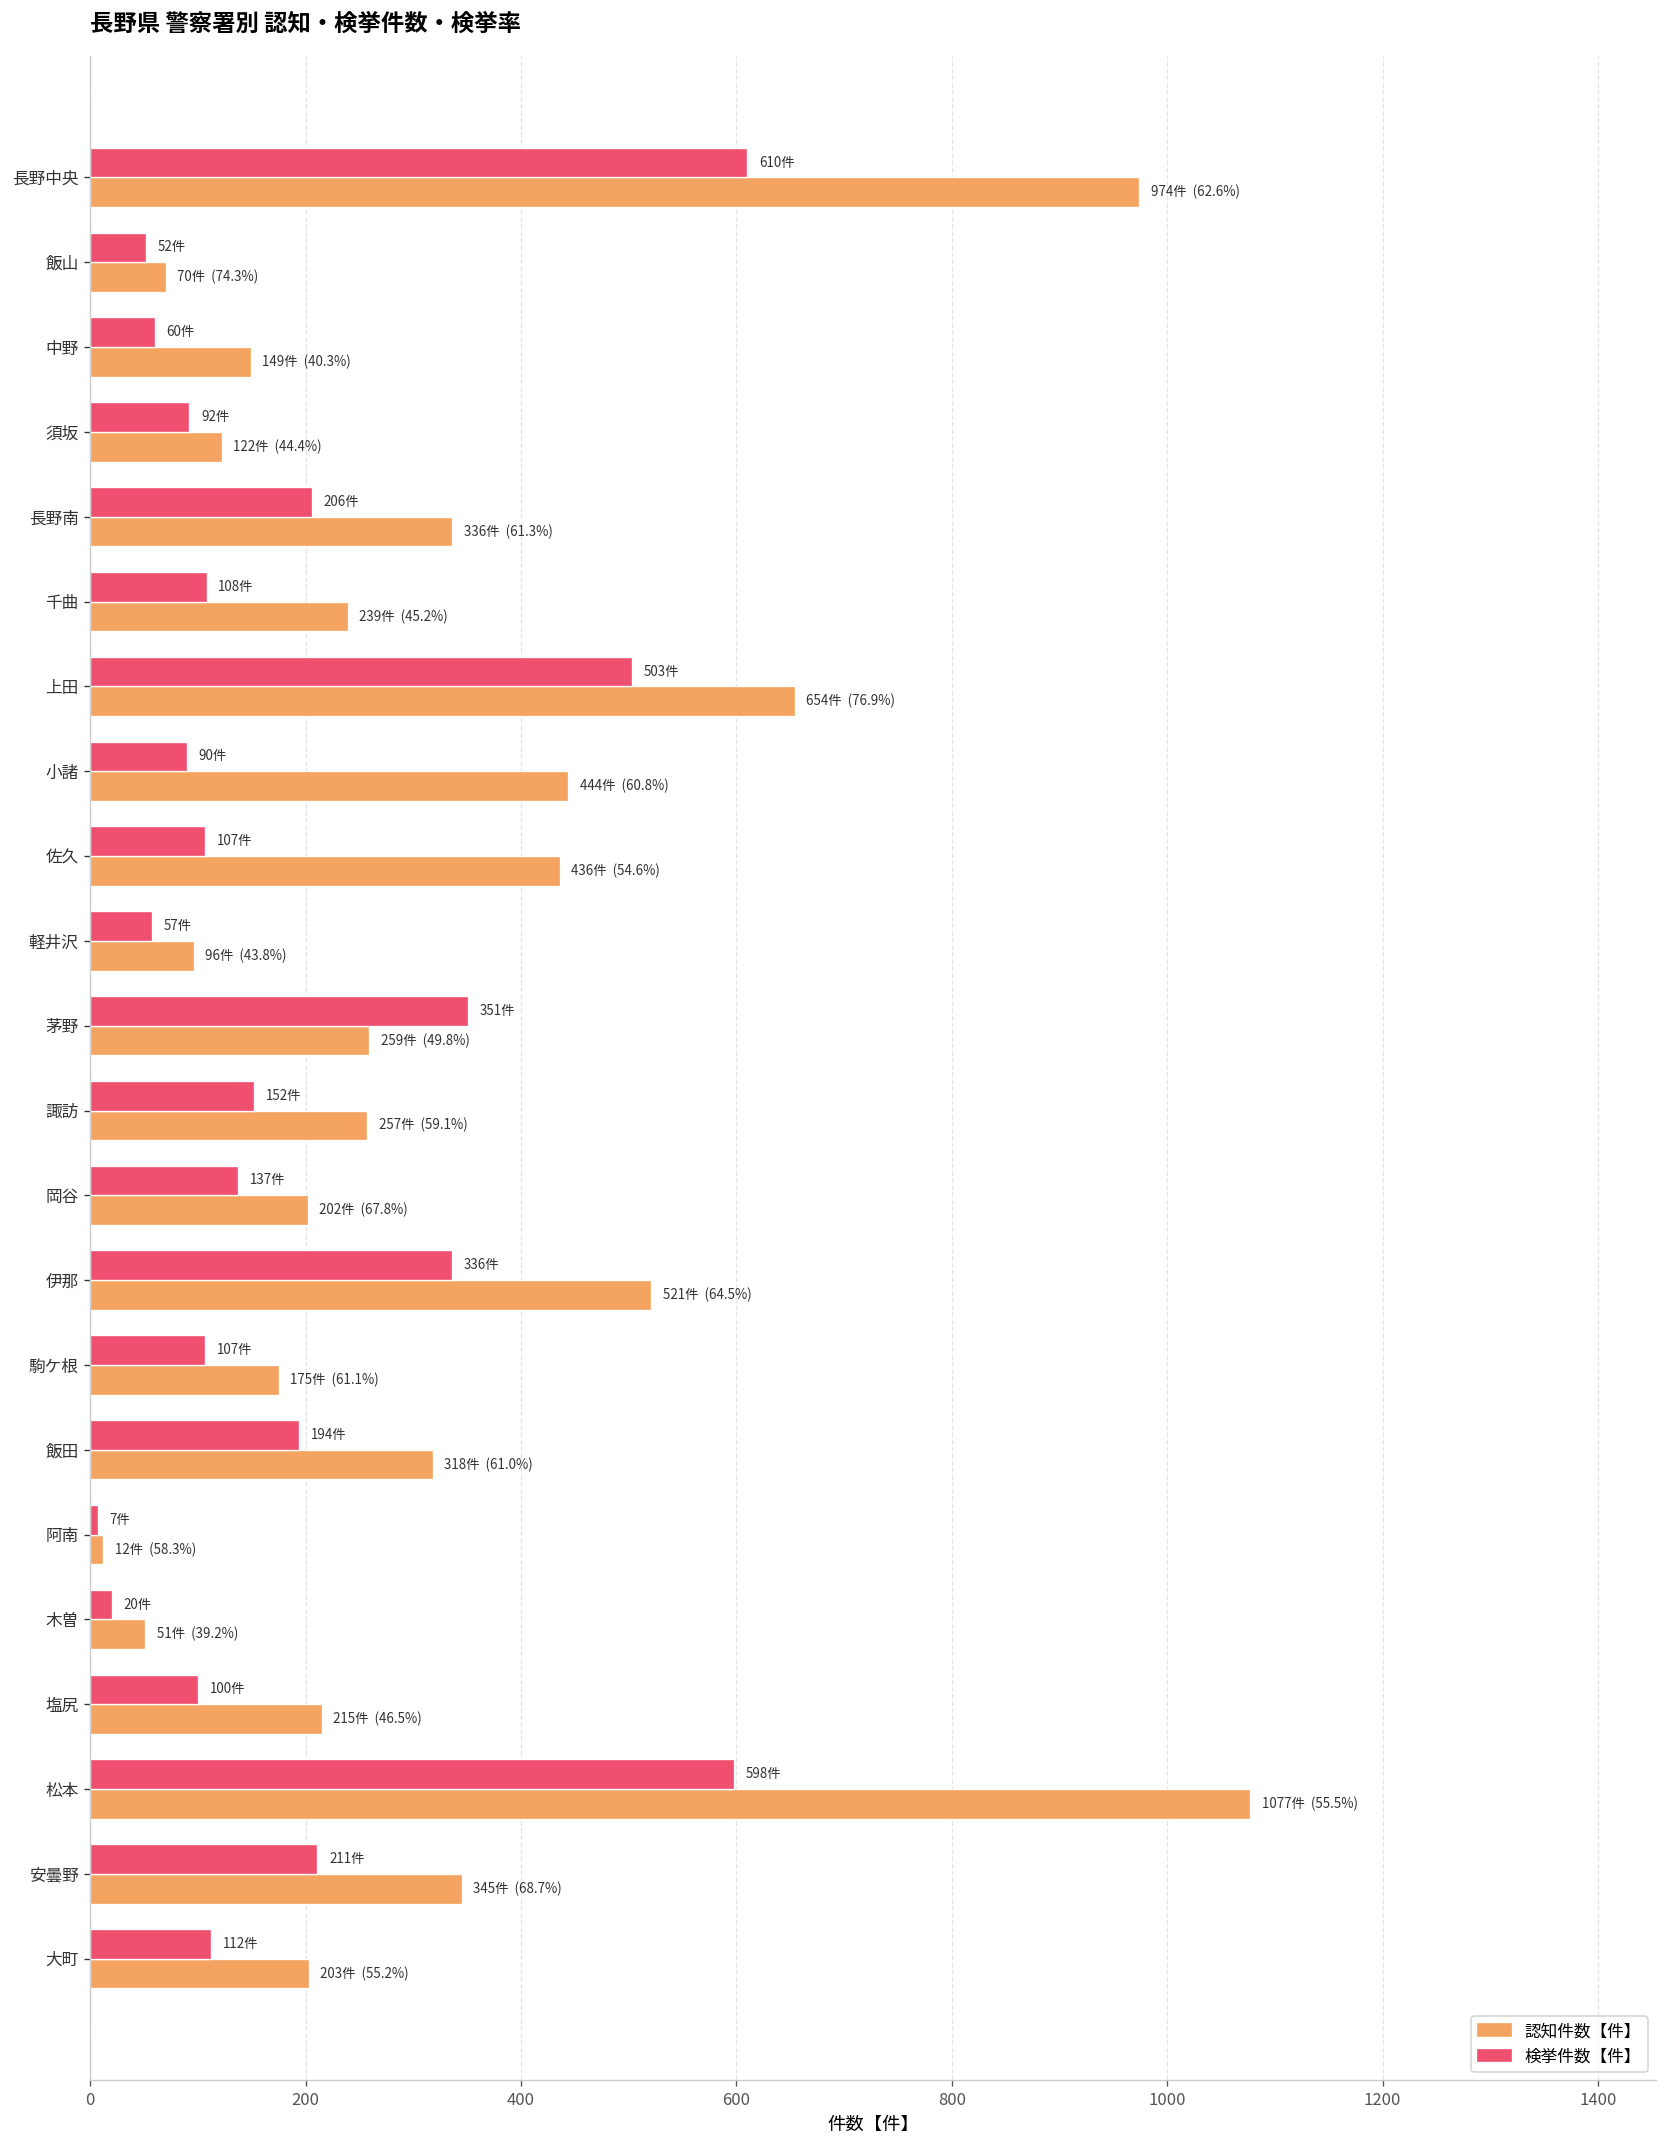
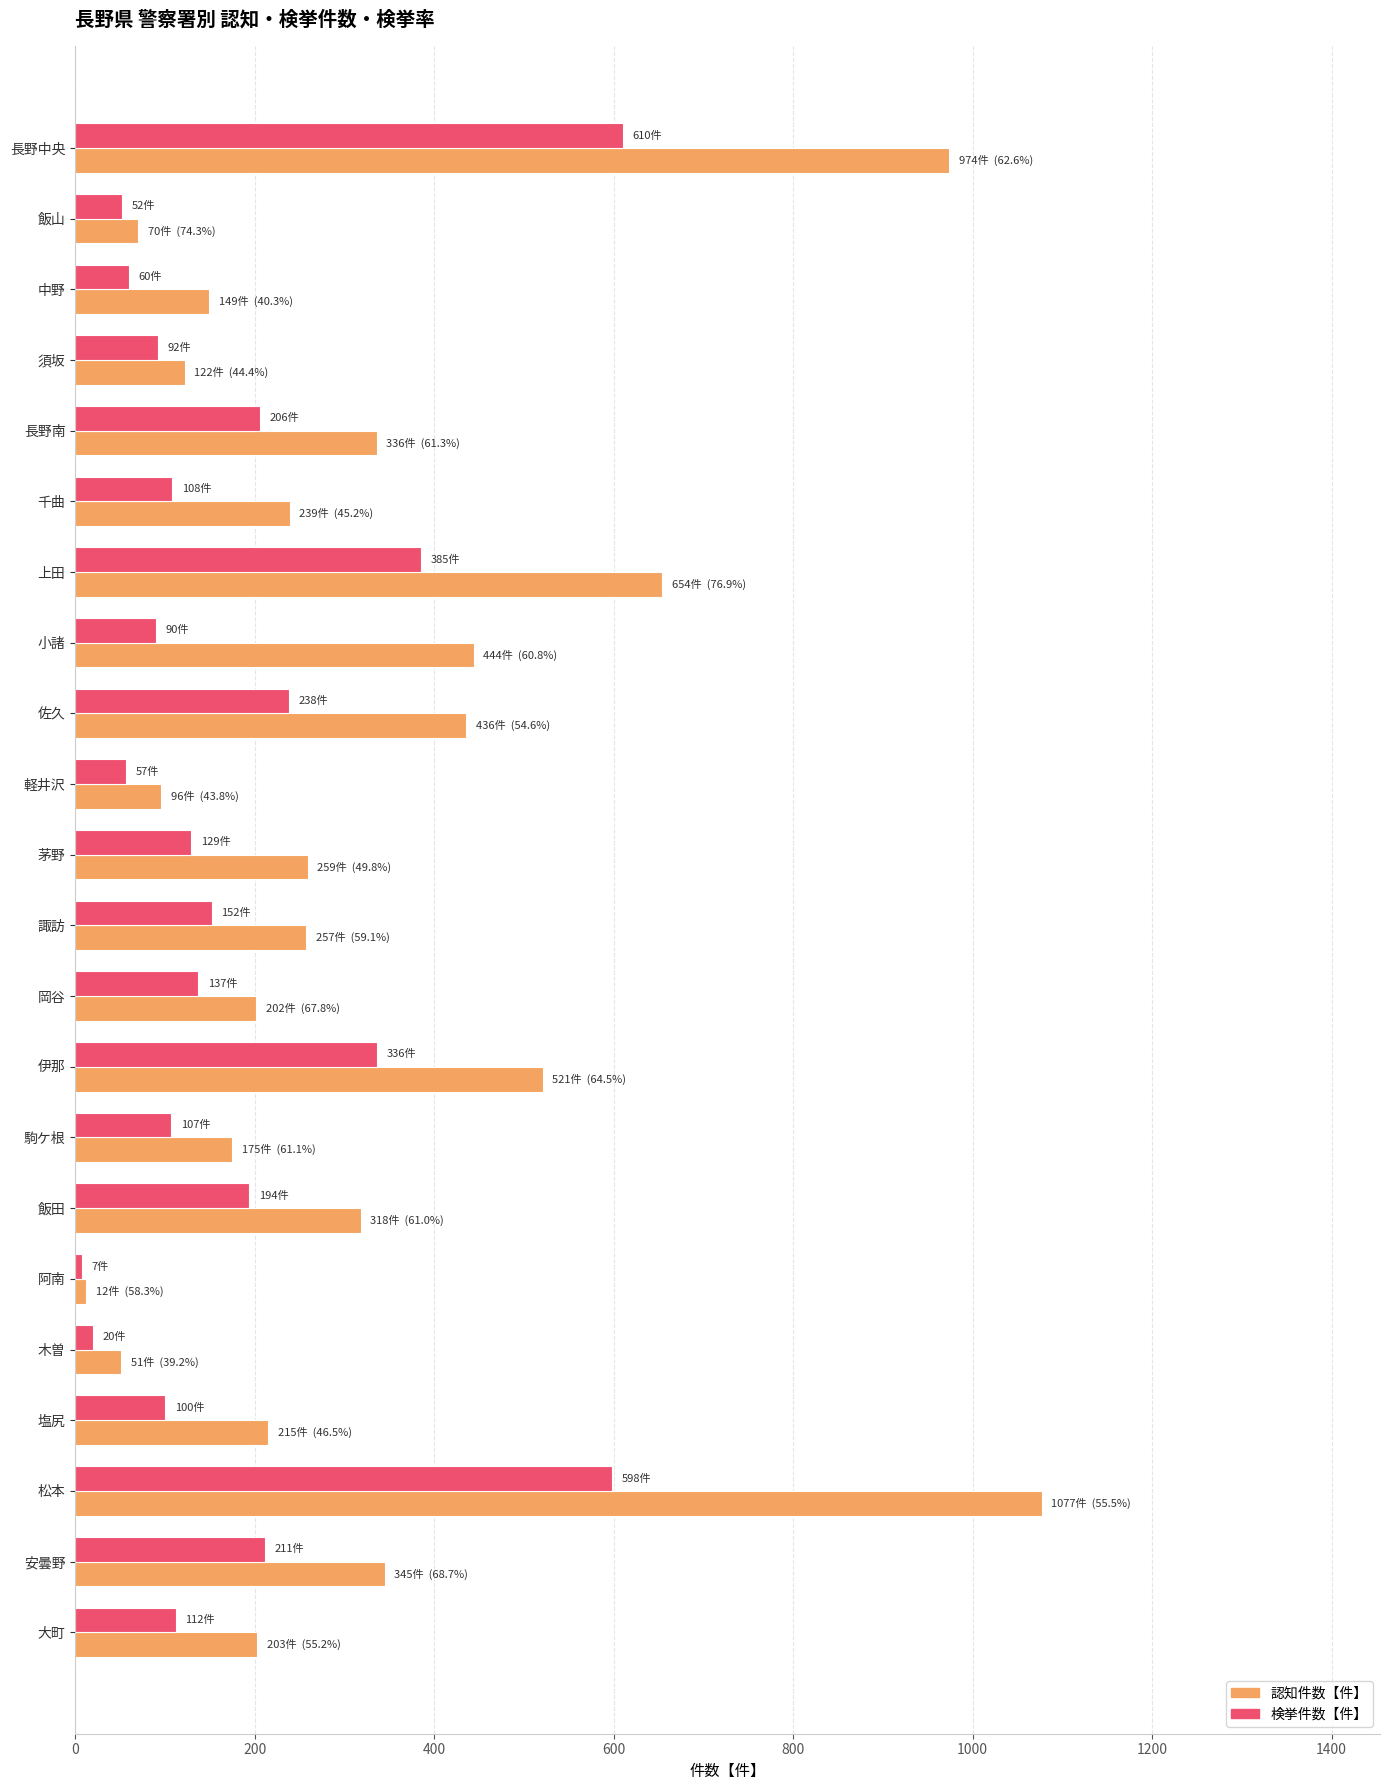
検挙件数【件】, 上田: 503件 -> 385件
検挙件数【件】, 佐久: 107件 -> 238件
検挙件数【件】, 茅野: 351件 -> 129件
